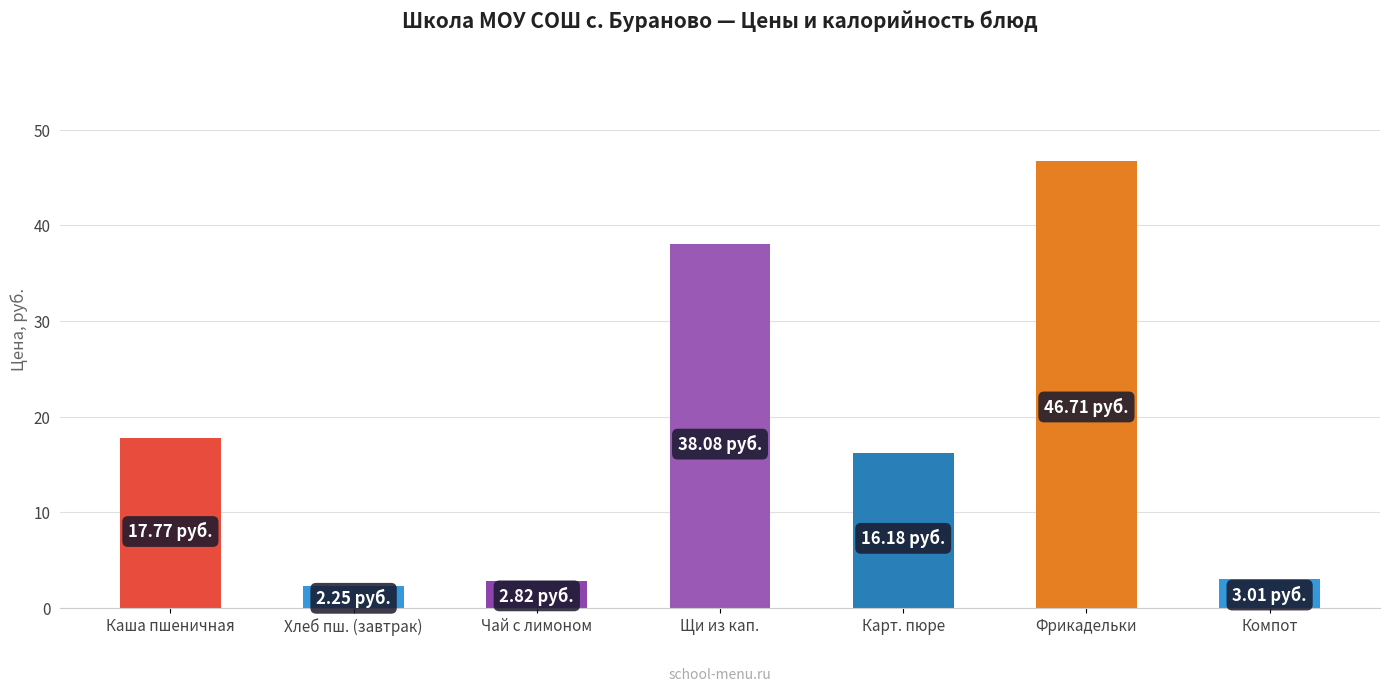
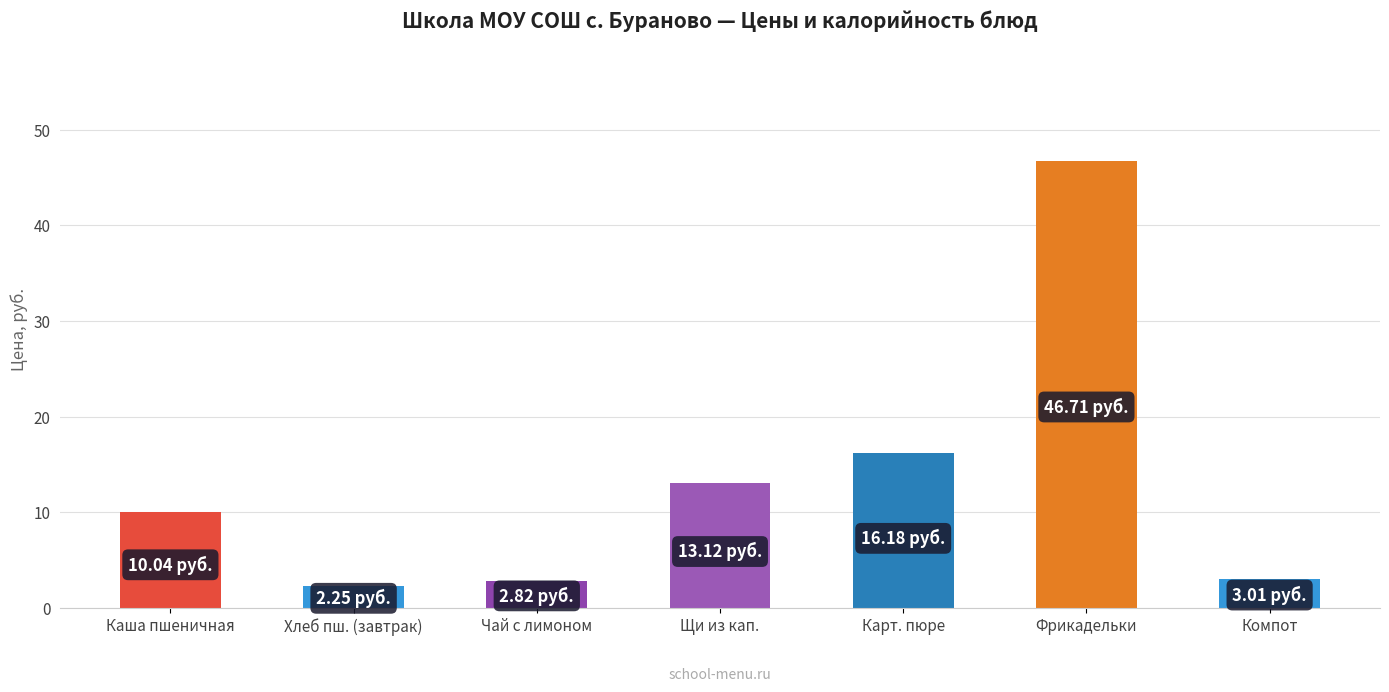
Каша пшеничная: 17.77 -> 10.04
Щи из кап.: 38.08 -> 13.12
